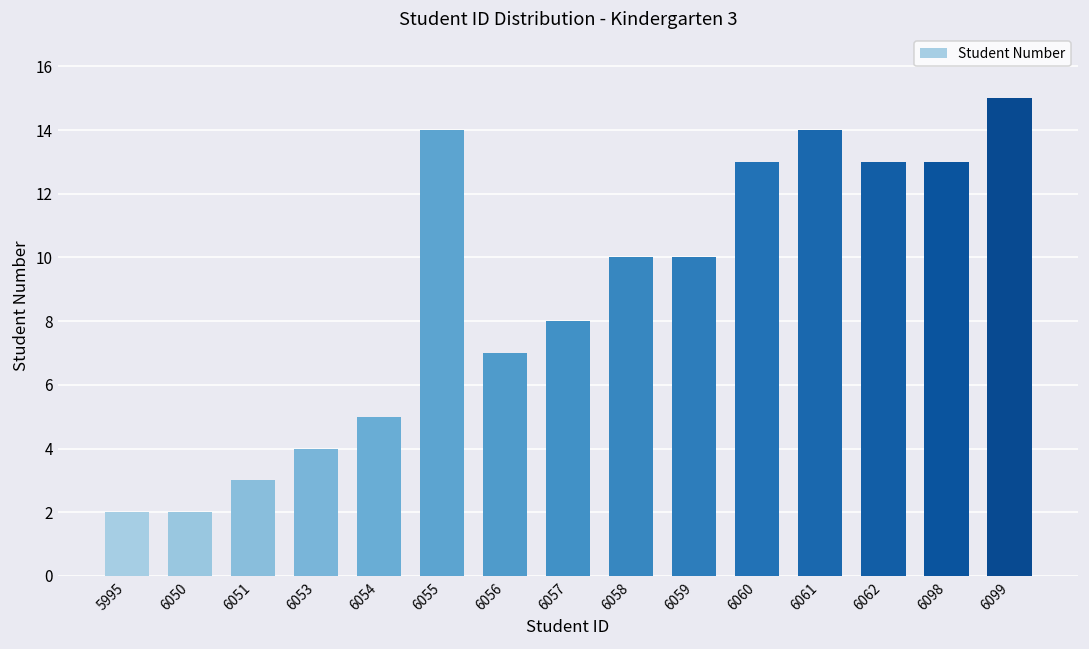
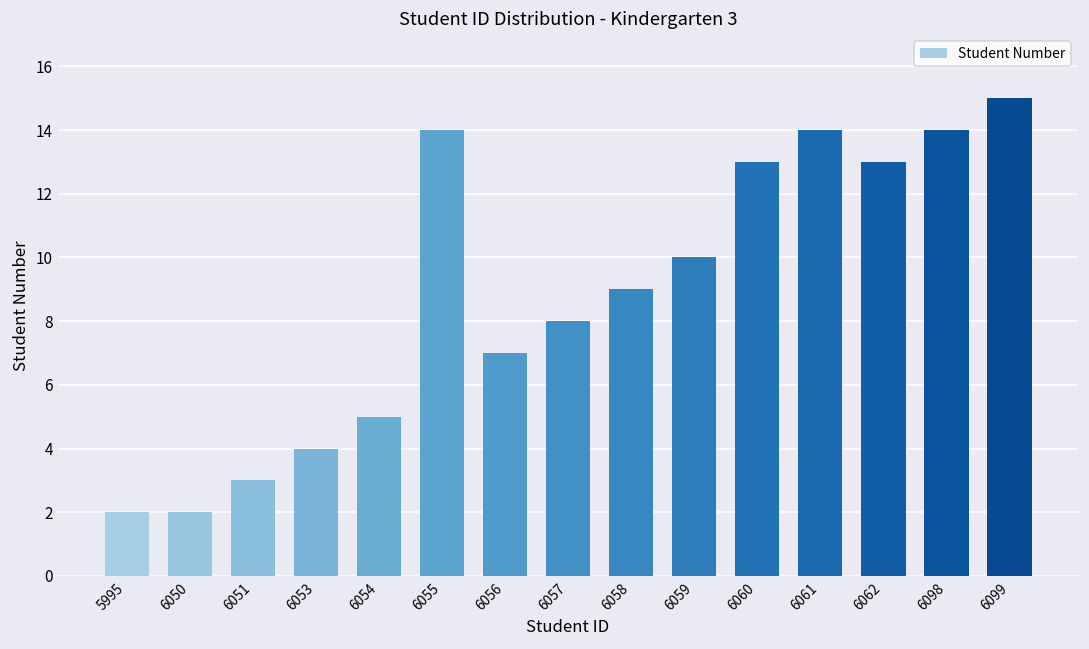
6058: 10 -> 9
6098: 13 -> 14
